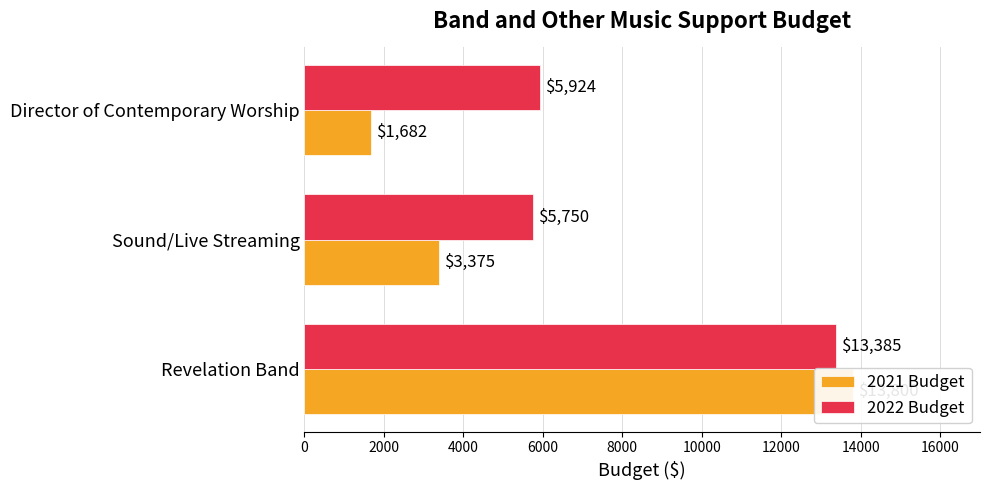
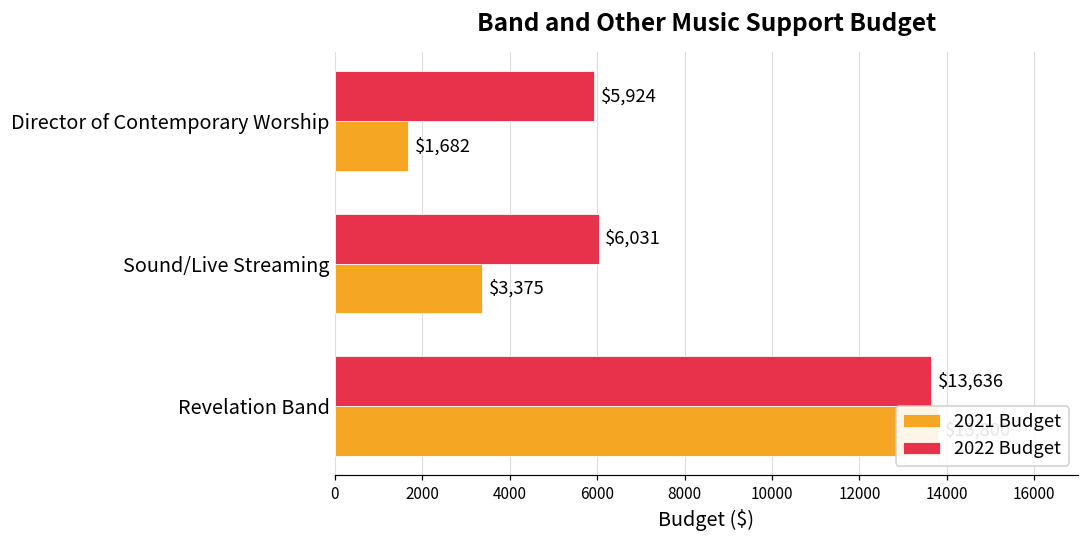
2022 Budget, Sound/Live Streaming: $5,750 -> $6,031
2022 Budget, Revelation Band: $13,385 -> $13,636
